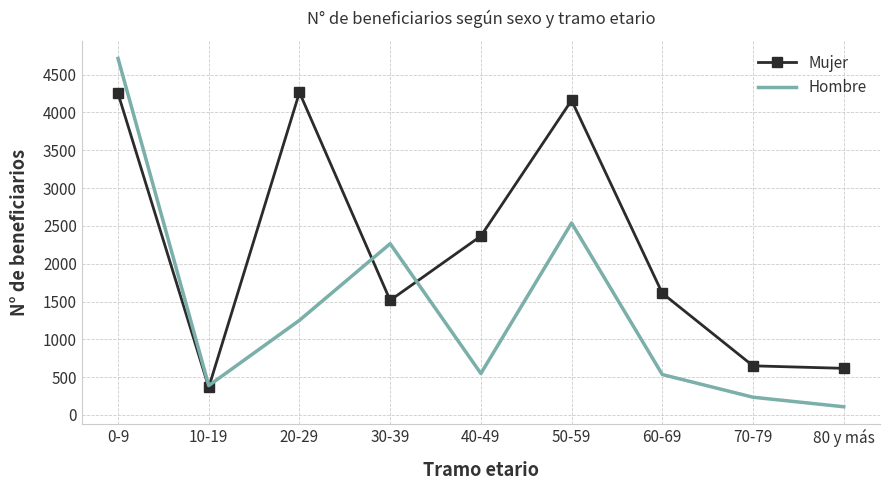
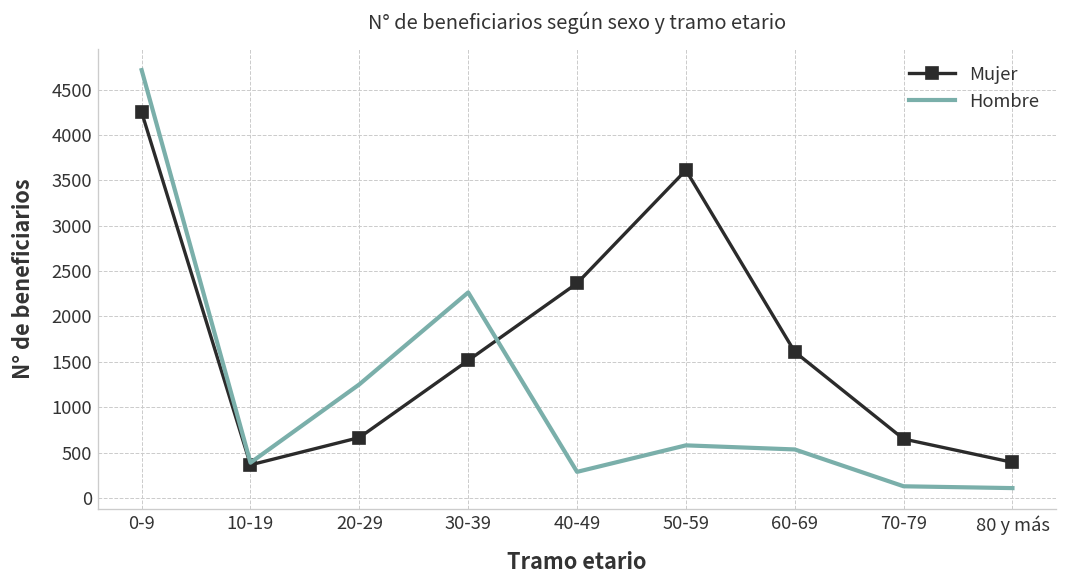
Mujer, 20-29: 4300 -> 700
Hombre, 40-49: 500 -> 300
Mujer, 50-59: 4200 -> 3600
Hombre, 50-59: 2500 -> 600
Hombre, 70-79: 200 -> 100
Mujer, 80 y más: 600 -> 400
